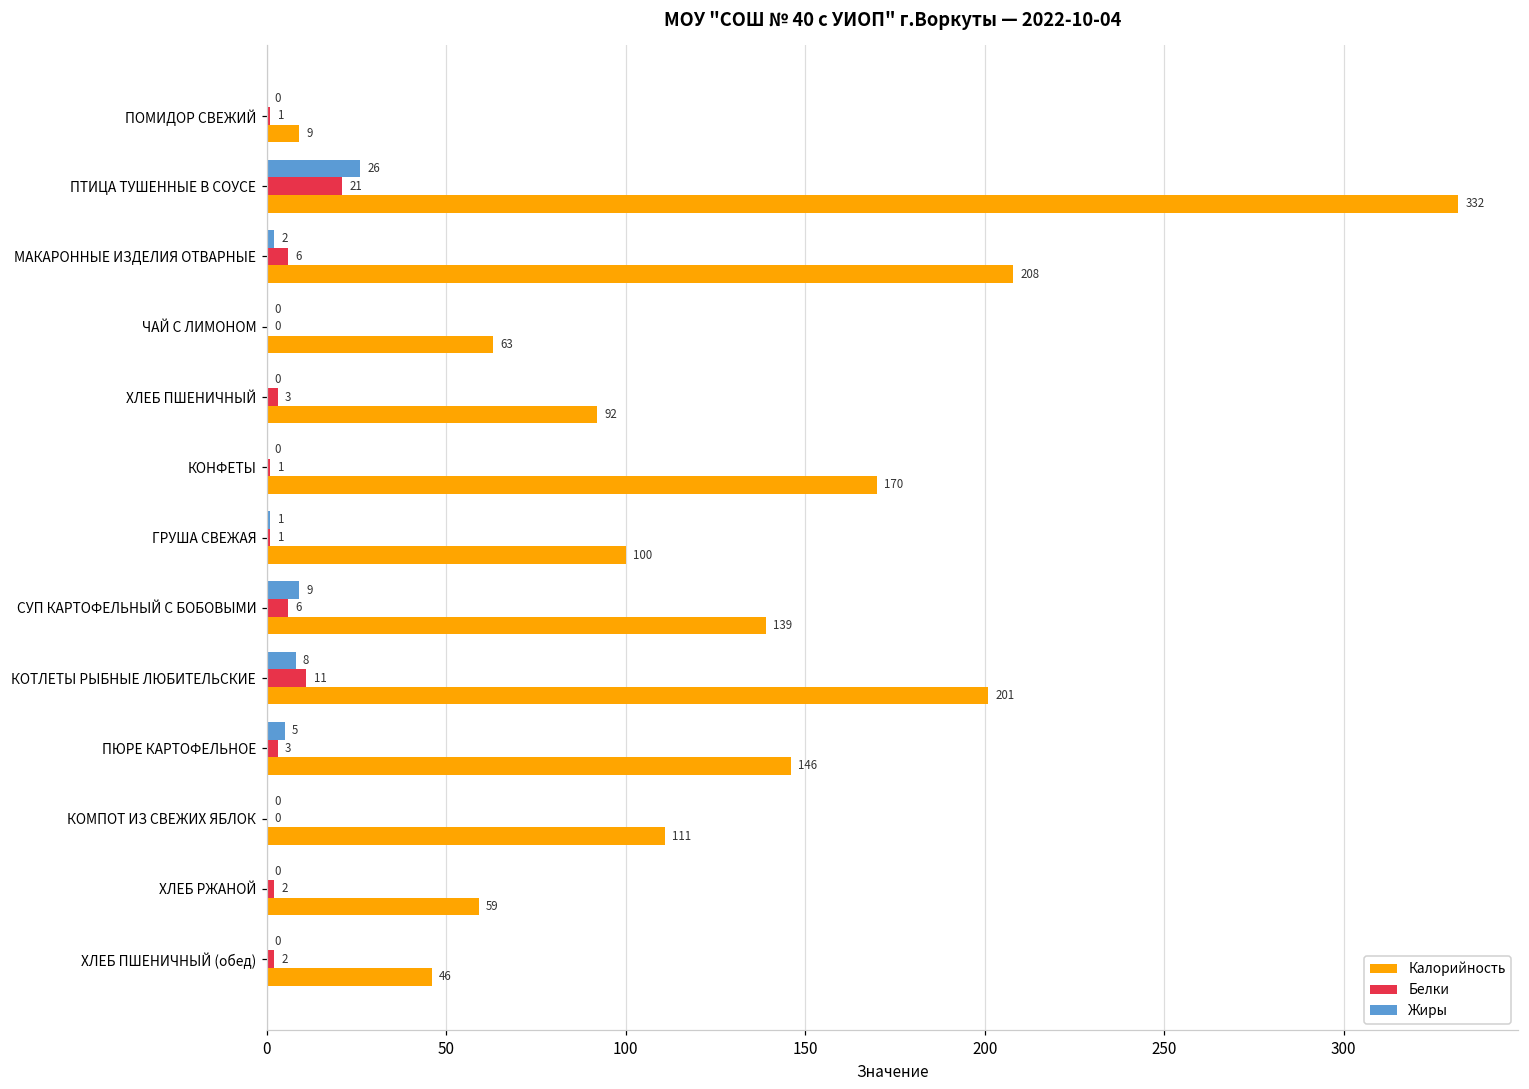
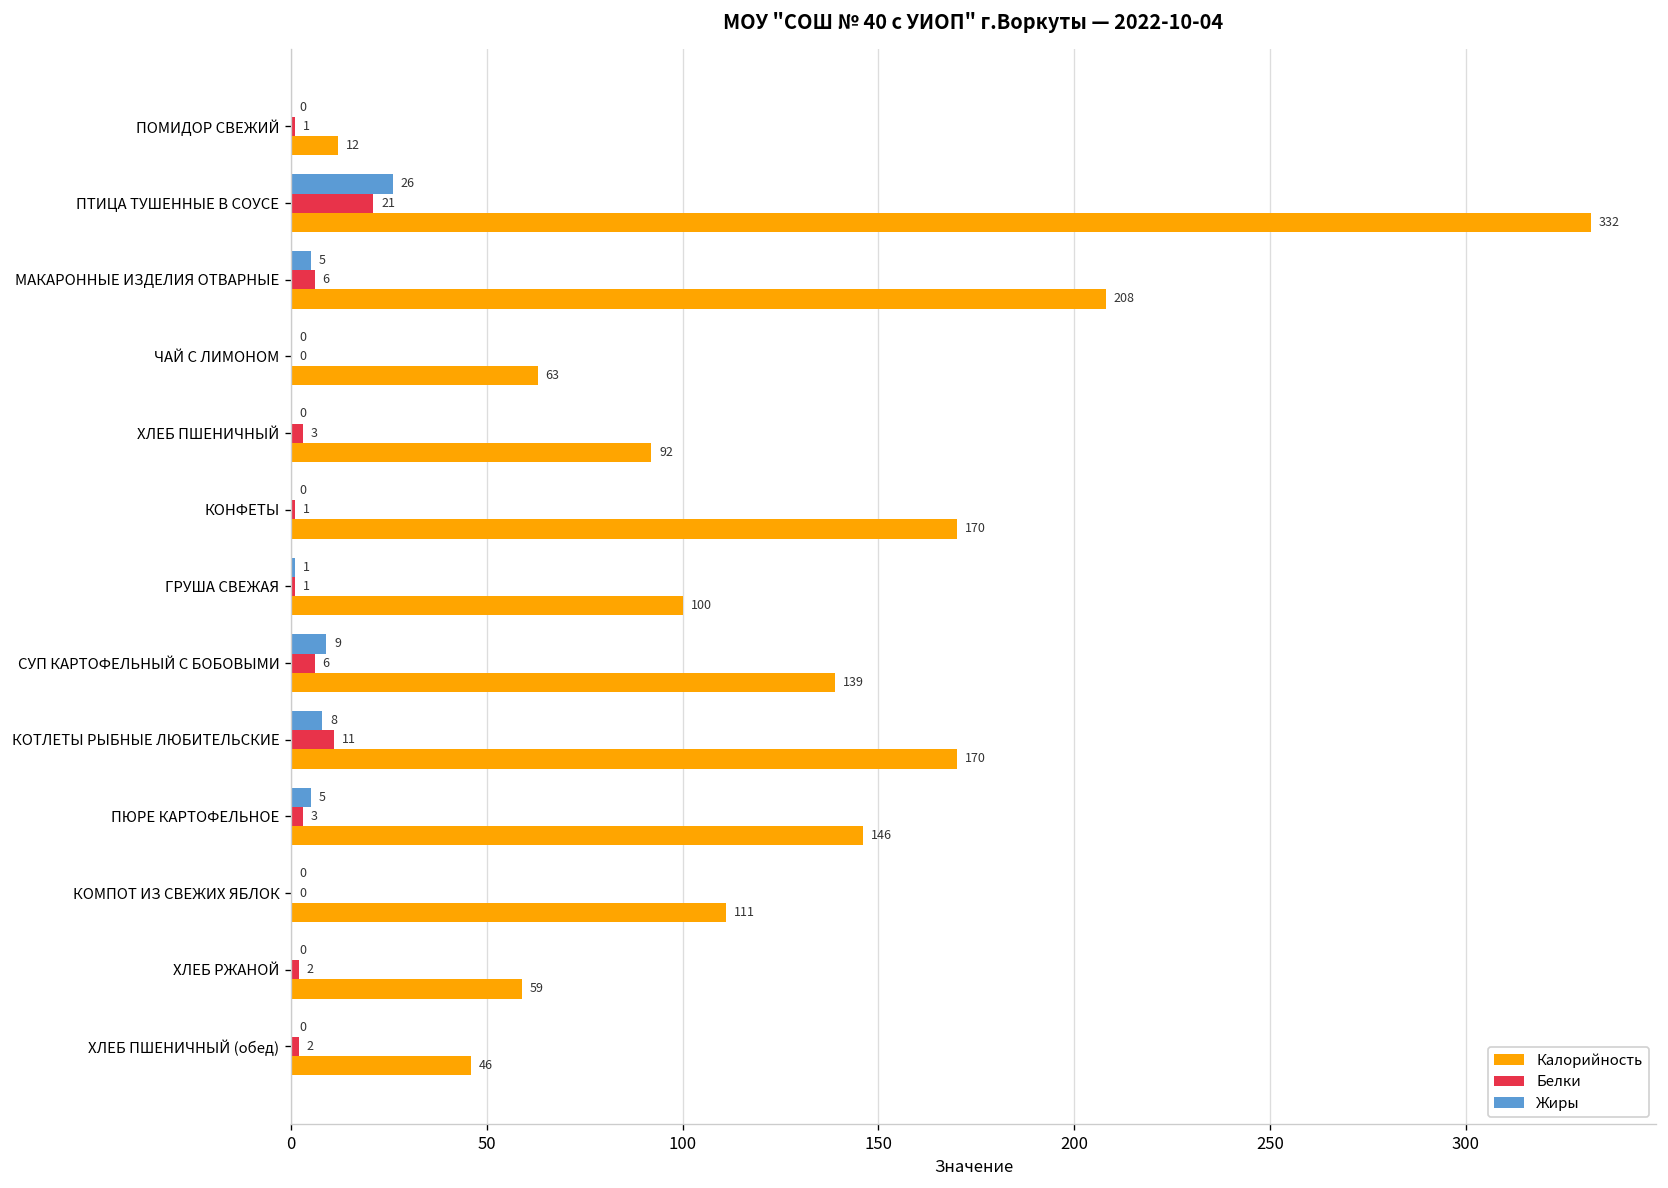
Калорийность, ПОМИДОР СВЕЖИЙ: 9 -> 12
Жиры, МАКАРОННЫЕ ИЗДЕЛИЯ ОТВАРНЫЕ: 2 -> 5
Калорийность, КОТЛЕТЫ РЫБНЫЕ ЛЮБИТЕЛЬСКИЕ: 201 -> 170
